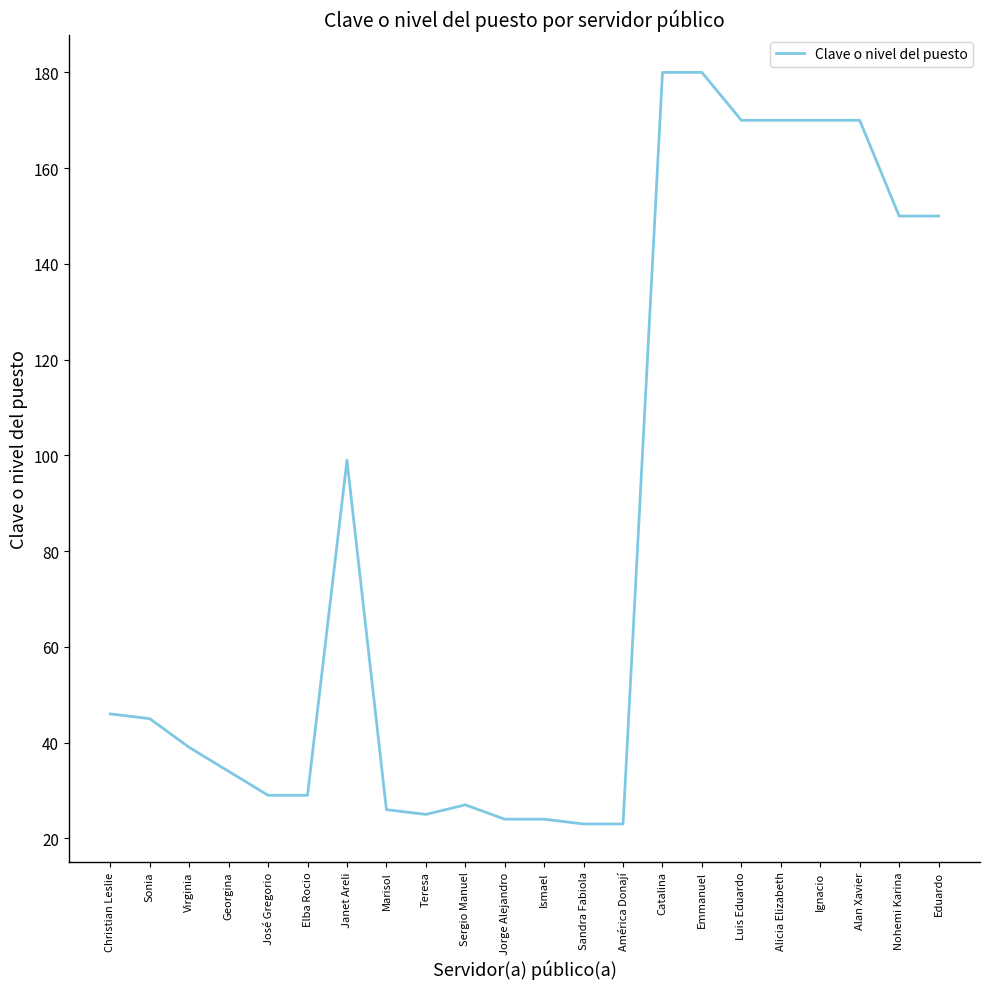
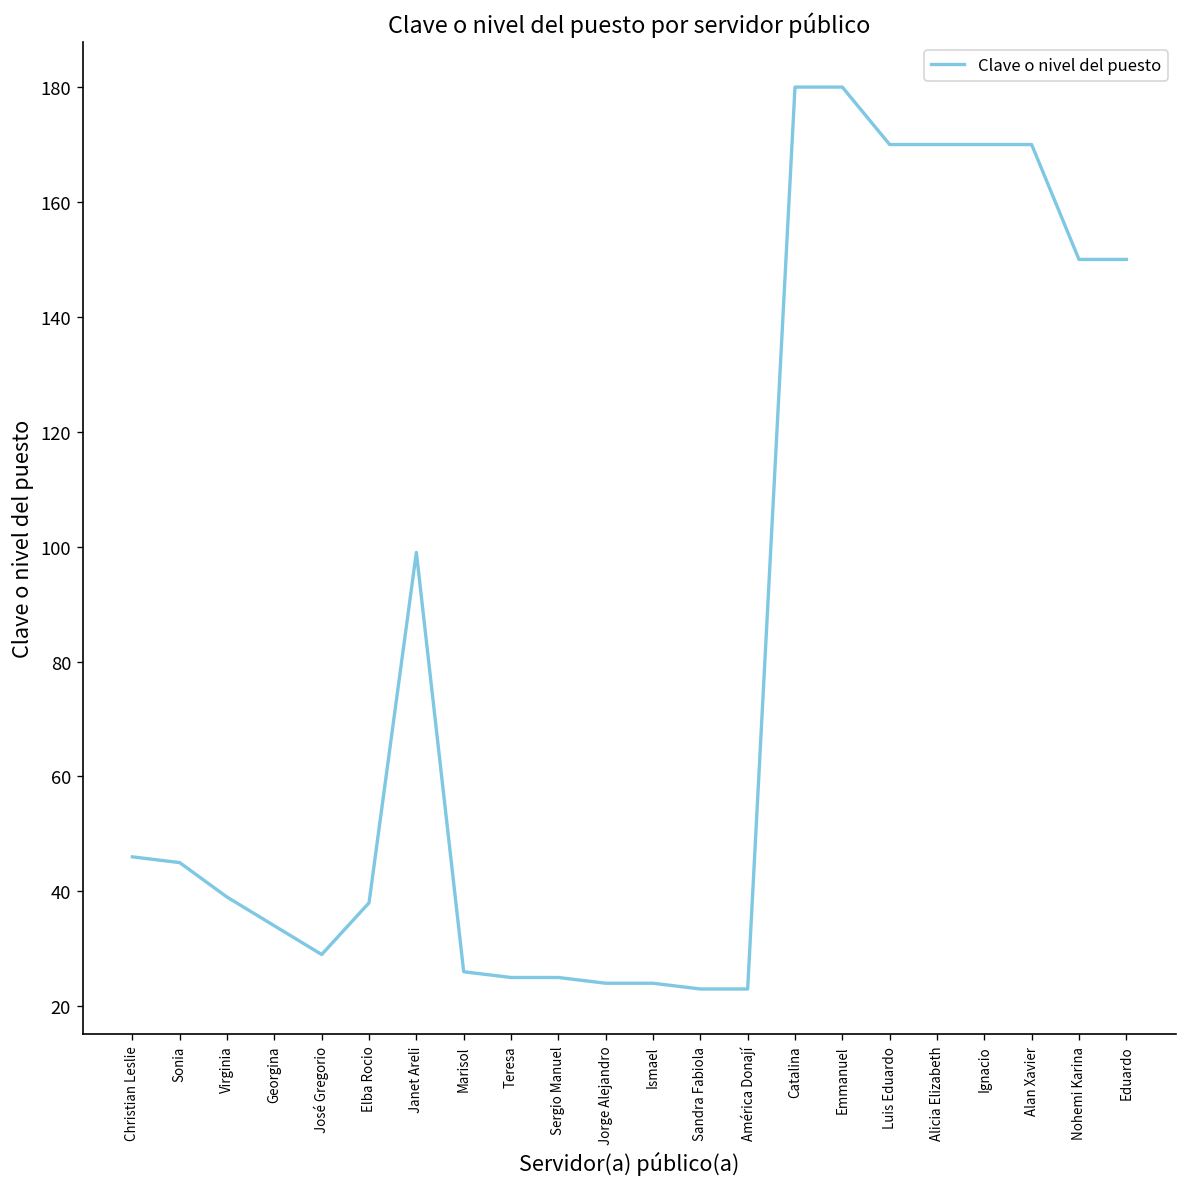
Elba Rocio: 29 -> 38
Sergio Manuel: 27 -> 25
